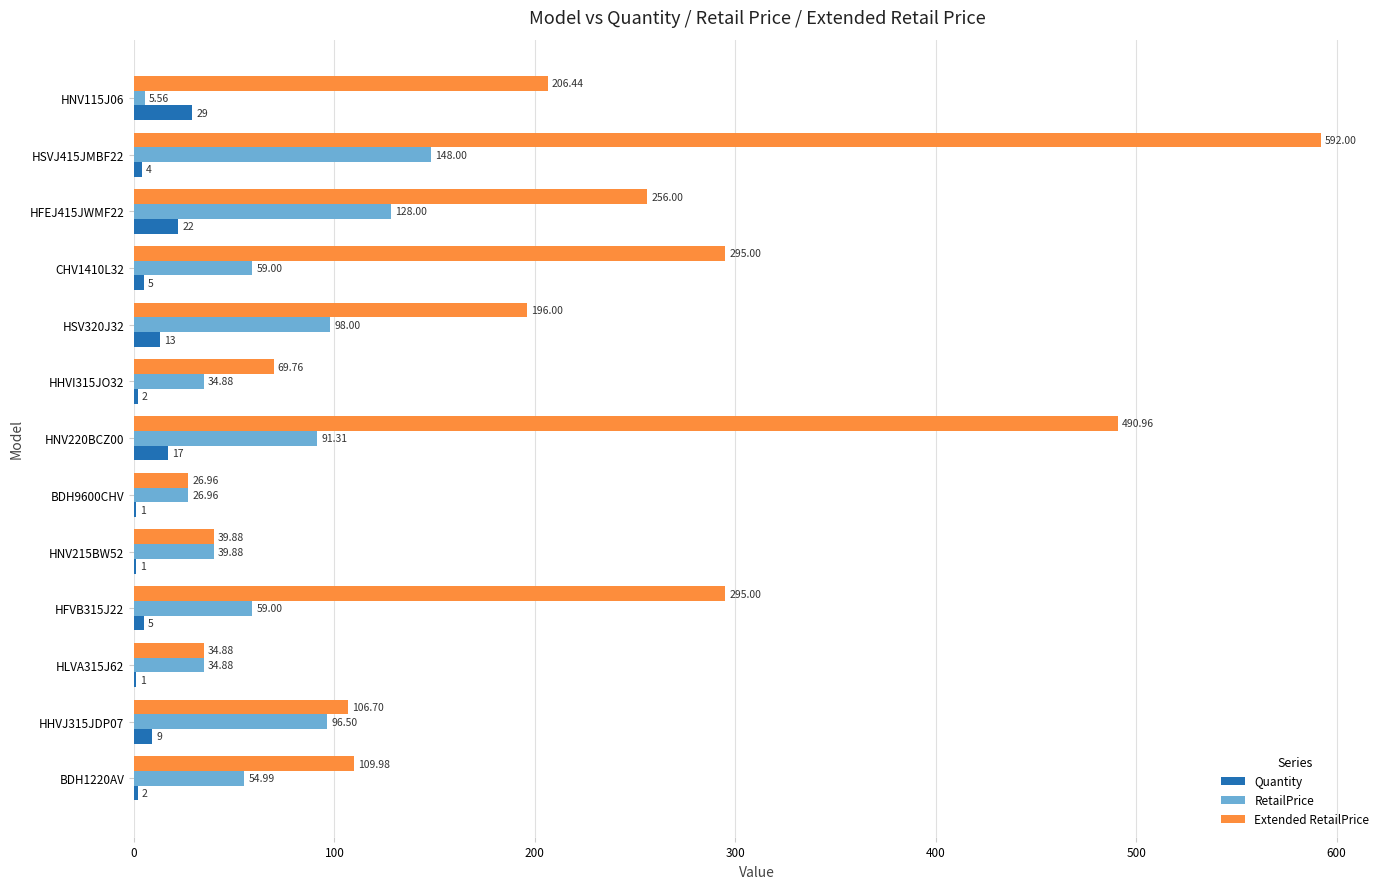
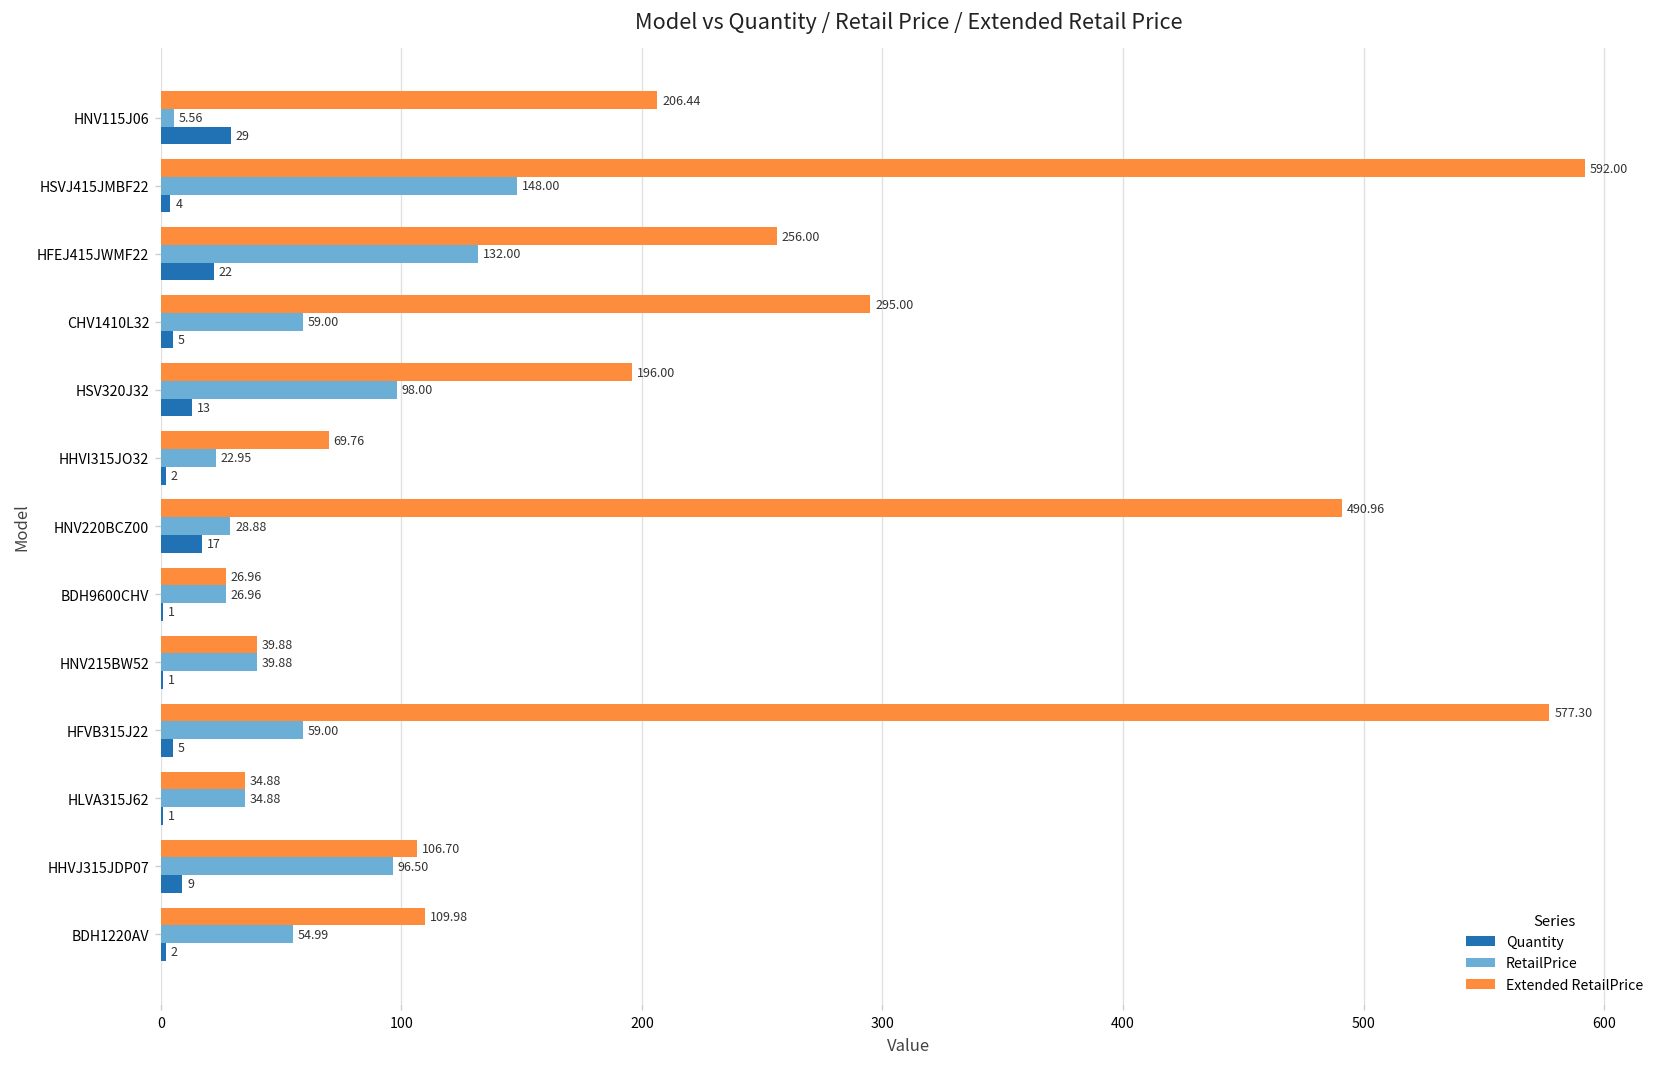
RetailPrice, HFEJ415JWMF22: 128.00 -> 132.00
RetailPrice, HHVI315JO32: 34.88 -> 22.95
RetailPrice, HNV220BCZ00: 91.31 -> 28.88
Extended RetailPrice, HFVB315J22: 295.00 -> 577.30
